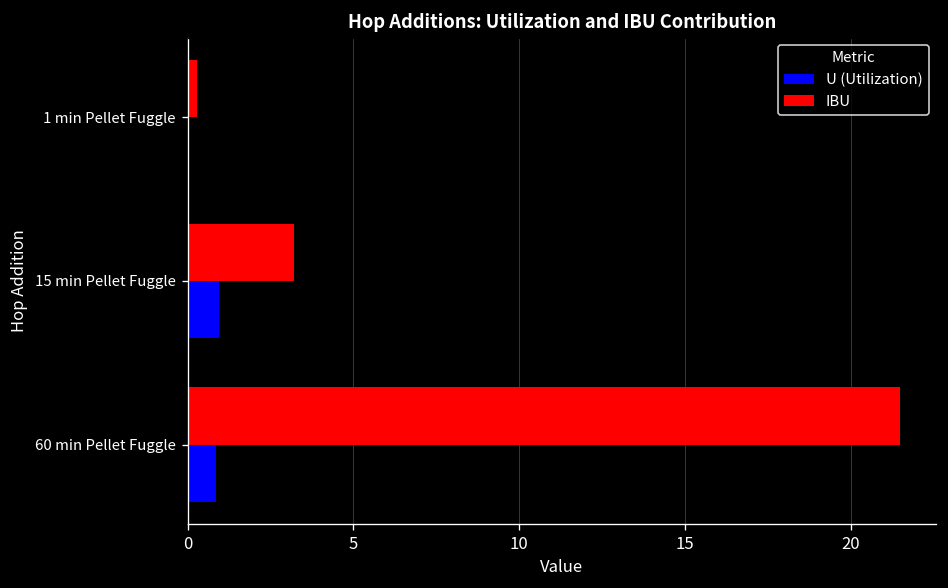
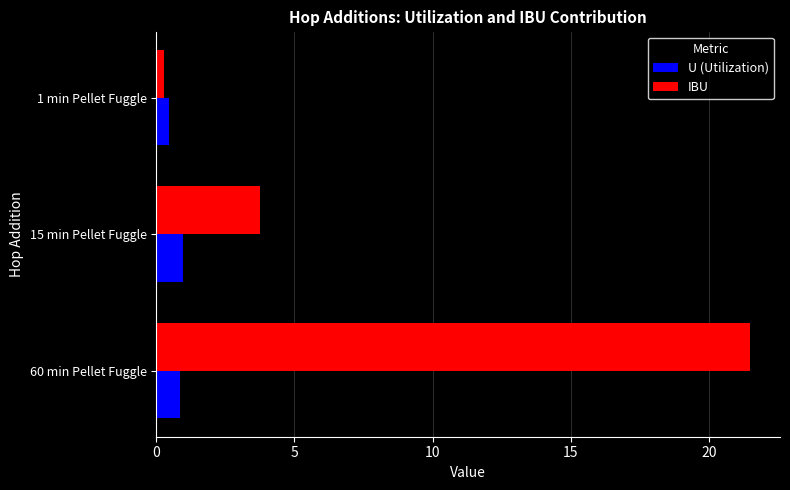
U (Utilization), 1 min Pellet Fuggle: 0.0 -> 0.5
IBU, 15 min Pellet Fuggle: 3.2 -> 3.8
